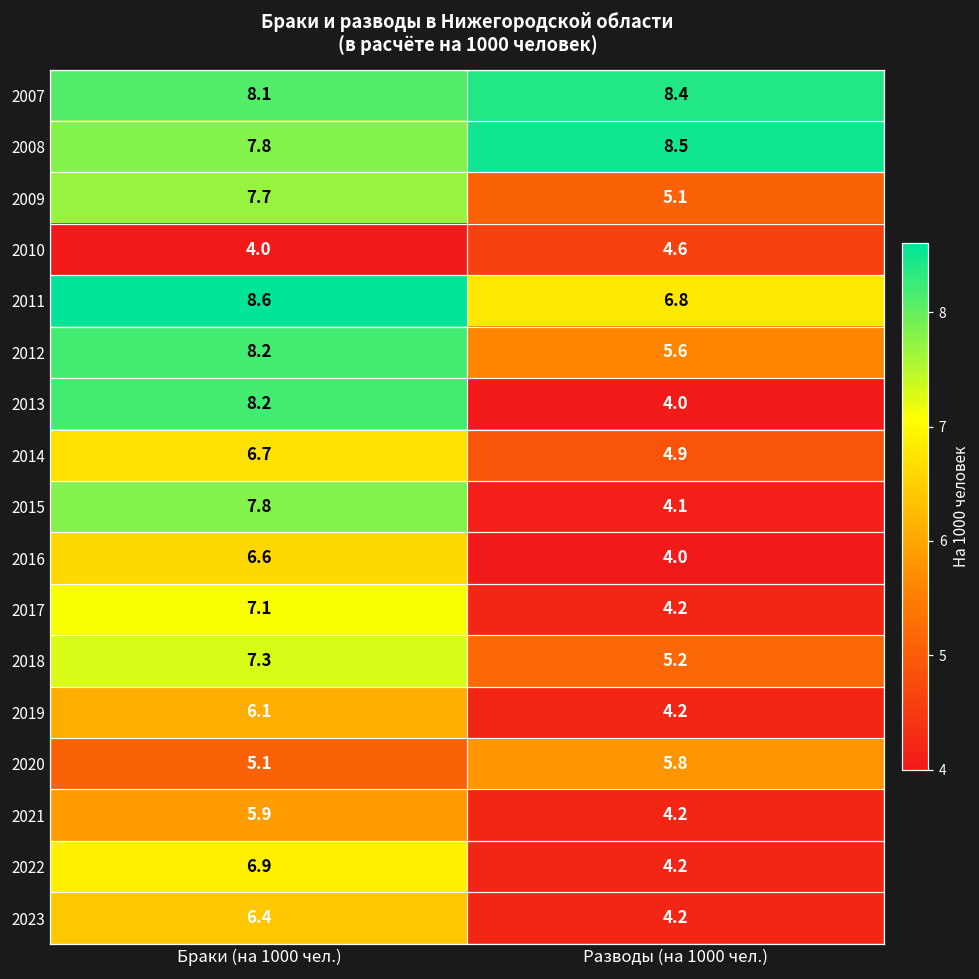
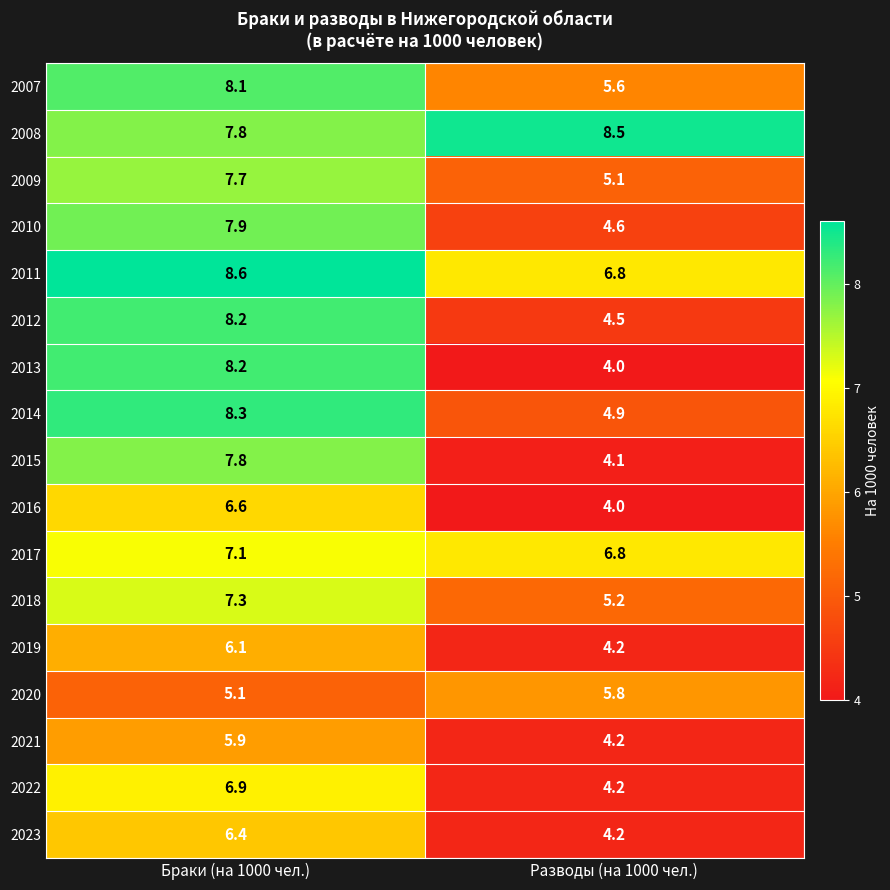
2007, Разводы (на 1000 чел.): 8.4 -> 5.6
2010, Браки (на 1000 чел.): 4.0 -> 7.9
2012, Разводы (на 1000 чел.): 5.6 -> 4.5
2014, Браки (на 1000 чел.): 6.7 -> 8.3
2017, Разводы (на 1000 чел.): 4.2 -> 6.8
